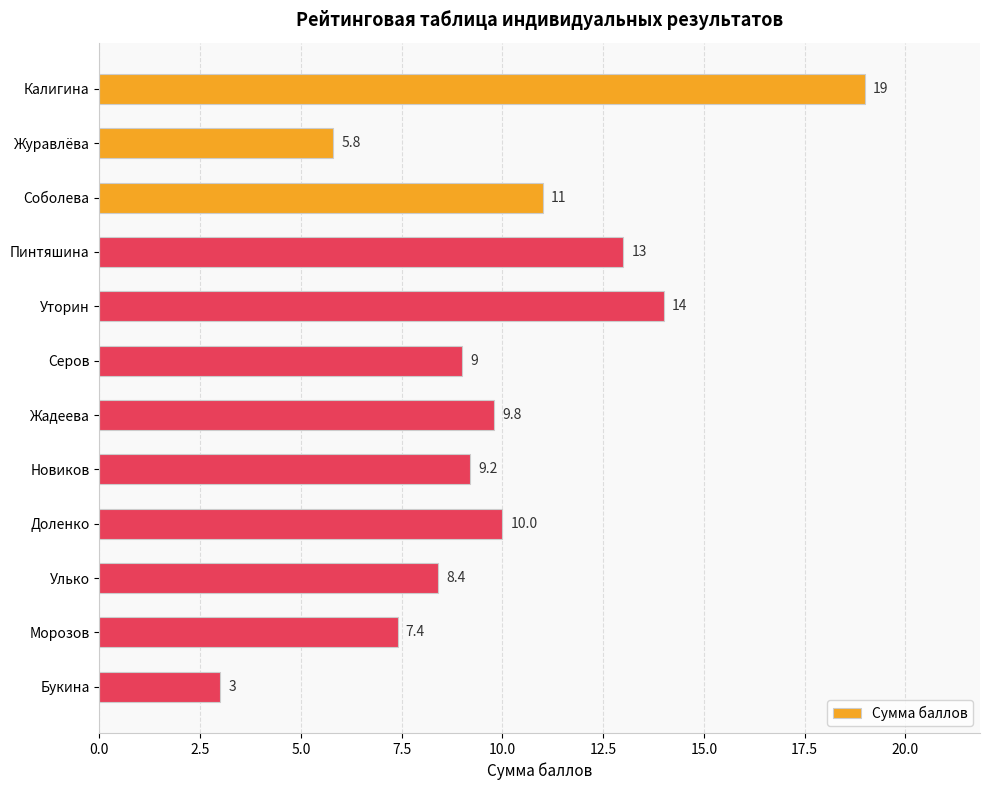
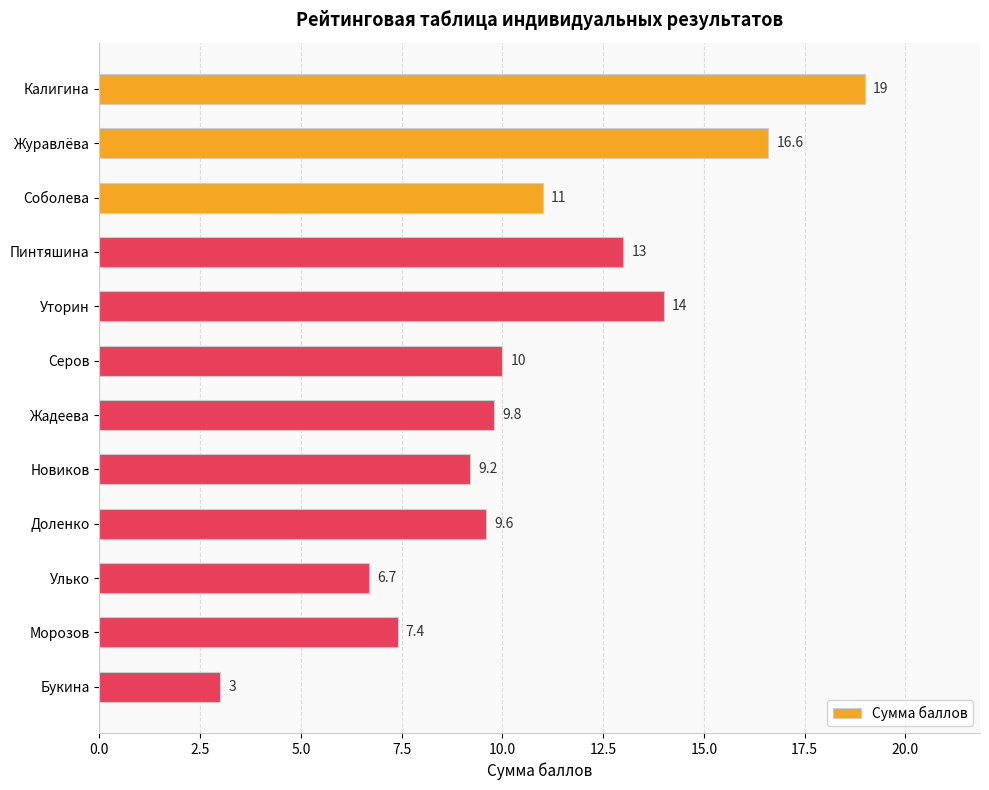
Журавлёва: 5.8 -> 16.6
Серов: 9 -> 10
Доленко: 10.0 -> 9.6
Улько: 8.4 -> 6.7
